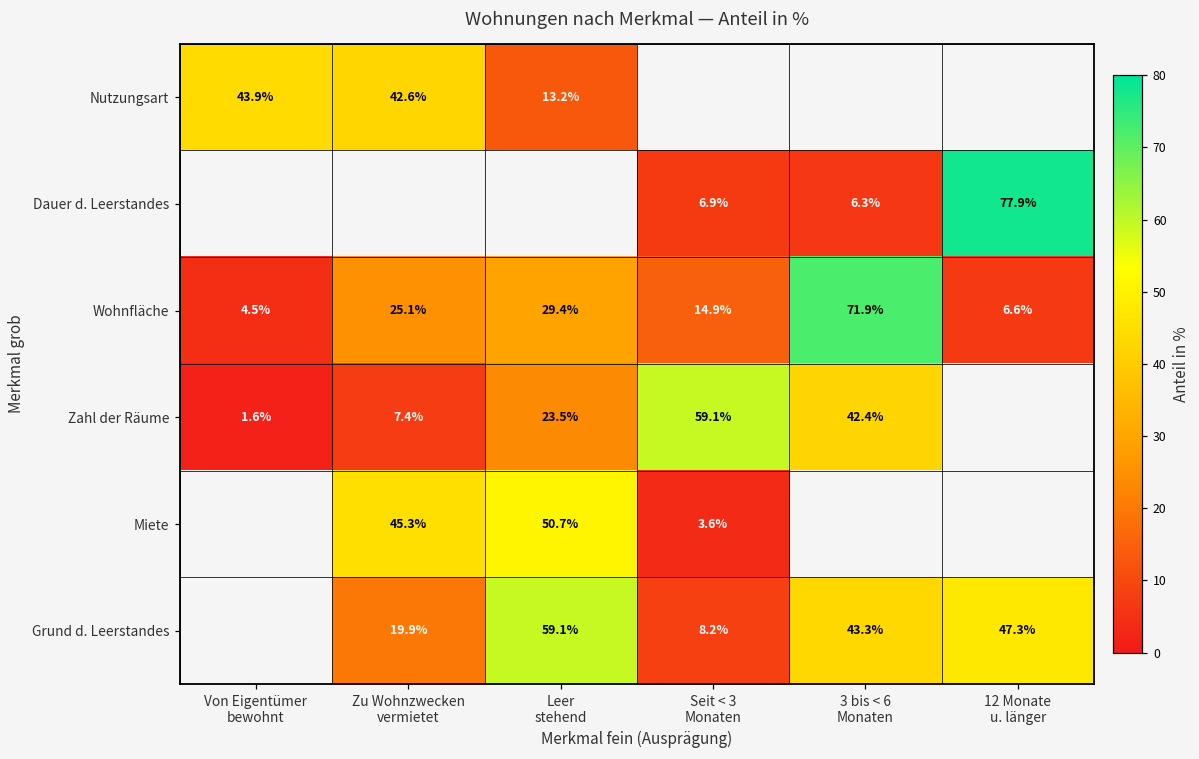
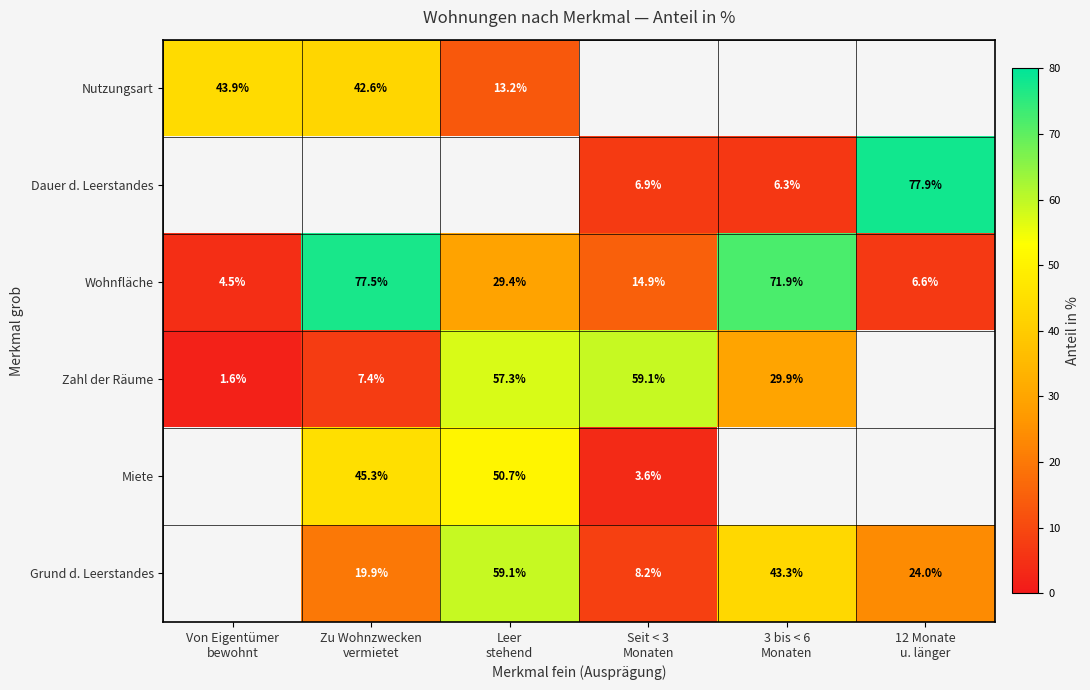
Wohnfläche, Zu Wohnzwecken vermietet: 25.1% -> 77.5%
Zahl der Räume, Leer stehend: 23.5% -> 57.3%
Zahl der Räume, 3 bis < 6 Monaten: 42.4% -> 29.9%
Grund d. Leerstandes, 12 Monate u. länger: 47.3% -> 24.0%
